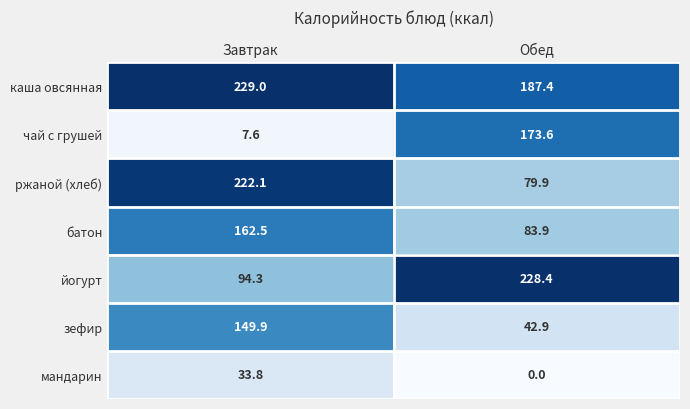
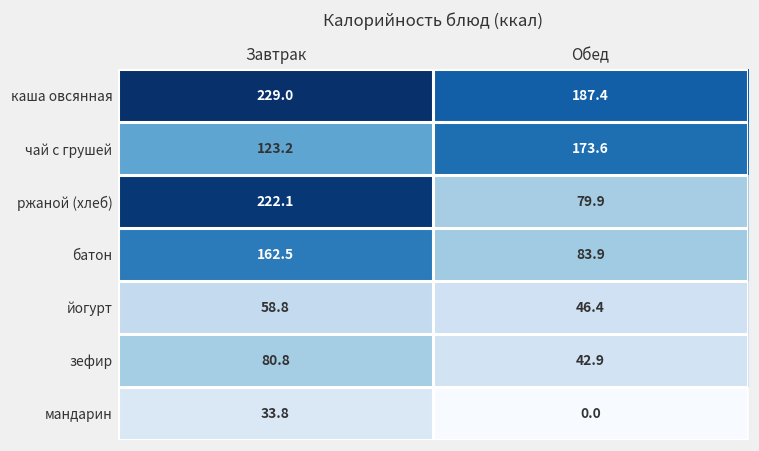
чай с грушей, Завтрак: 7.6 -> 123.2
йогурт, Завтрак: 94.3 -> 58.8
йогурт, Обед: 228.4 -> 46.4
зефир, Завтрак: 149.9 -> 80.8
